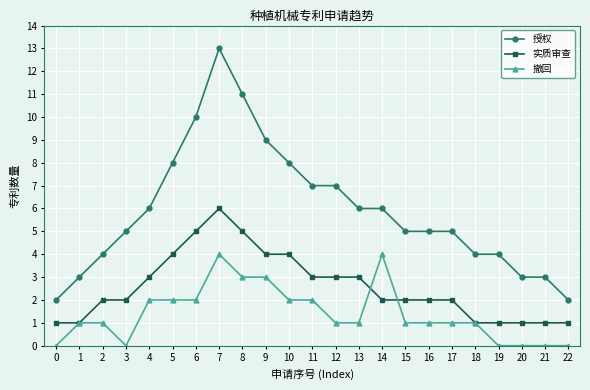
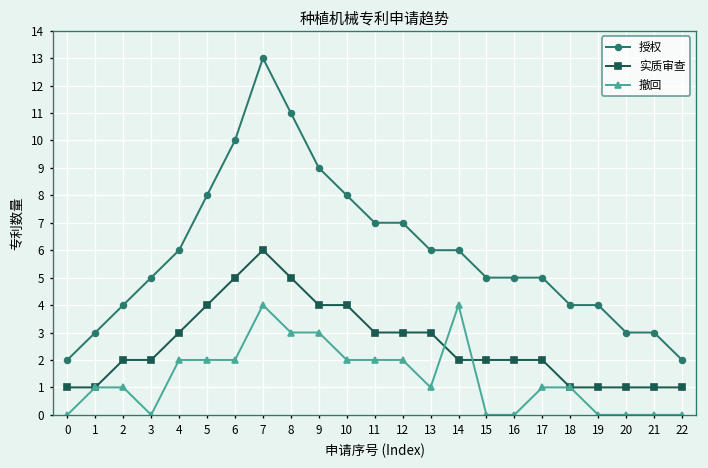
撤回, 12: 1 -> 2
撤回, 15: 1 -> 0
撤回, 16: 1 -> 0
